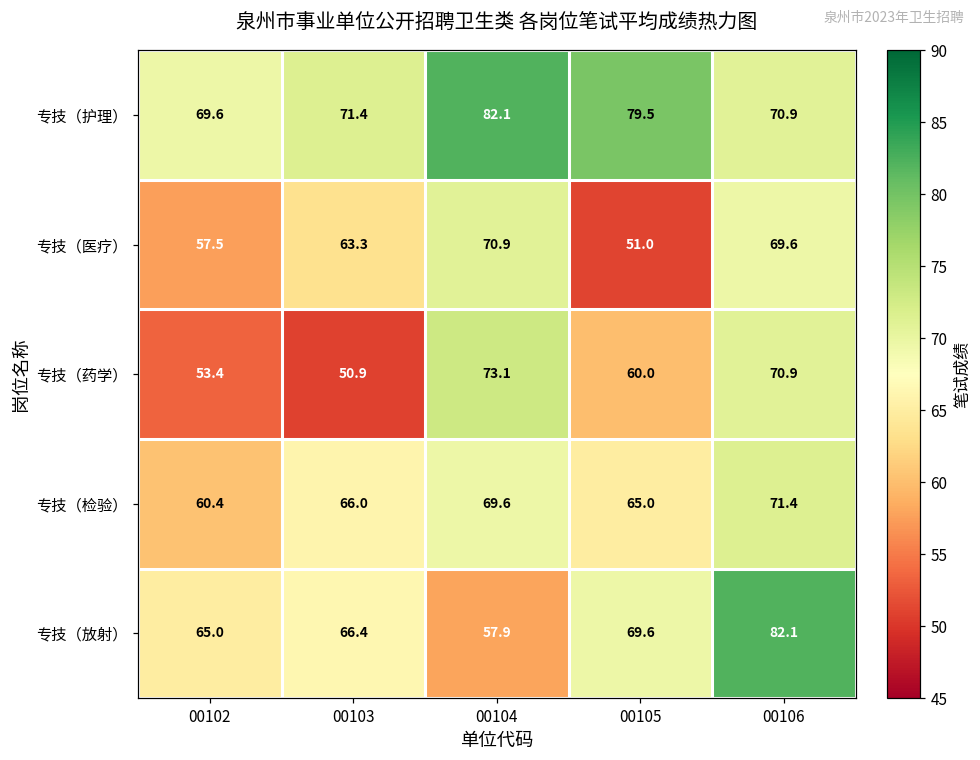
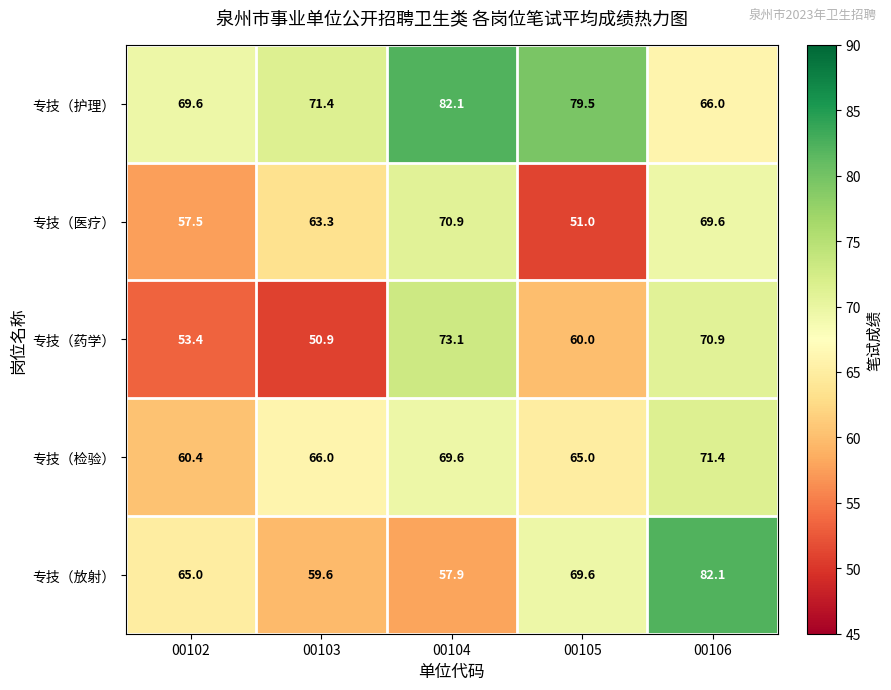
专技（护理）, 00106: 70.9 -> 66.0
专技（放射）, 00103: 66.4 -> 59.6
